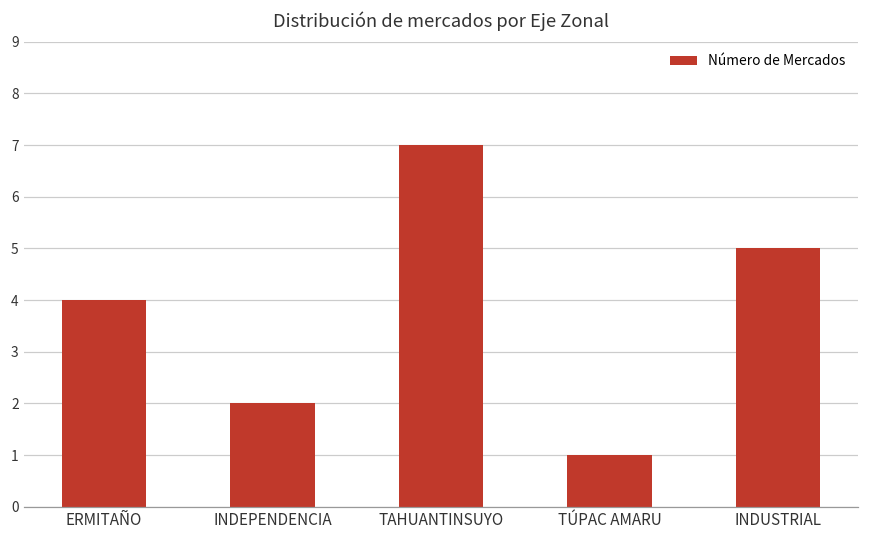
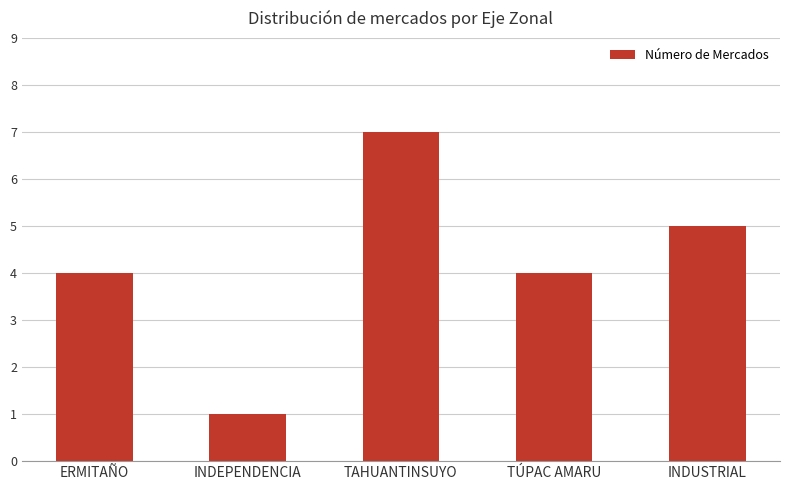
INDEPENDENCIA: 2 -> 1
TÚPAC AMARU: 1 -> 4
